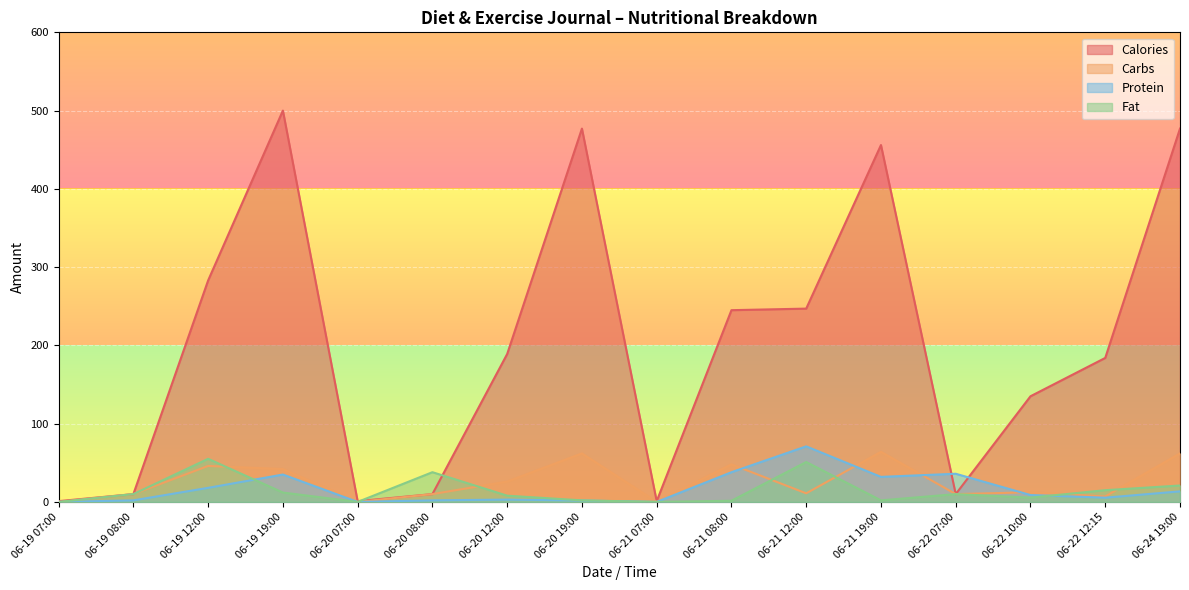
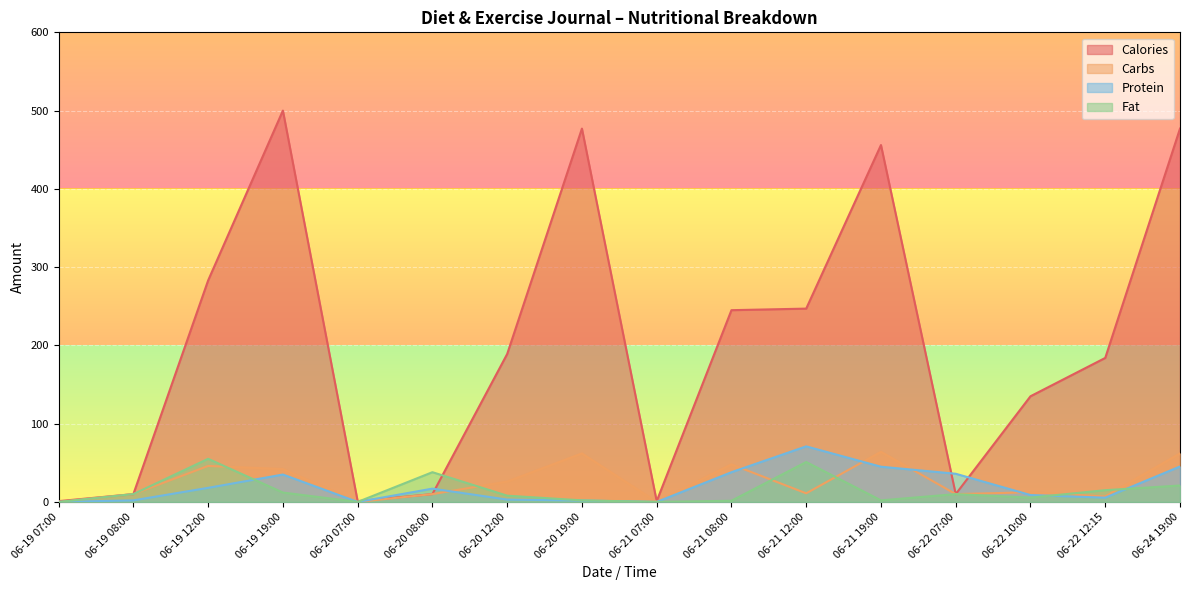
Protein, 06-20 08:00: 0 -> 20
Protein, 06-21 19:00: 30 -> 50
Protein, 06-24 19:00: 10 -> 50
